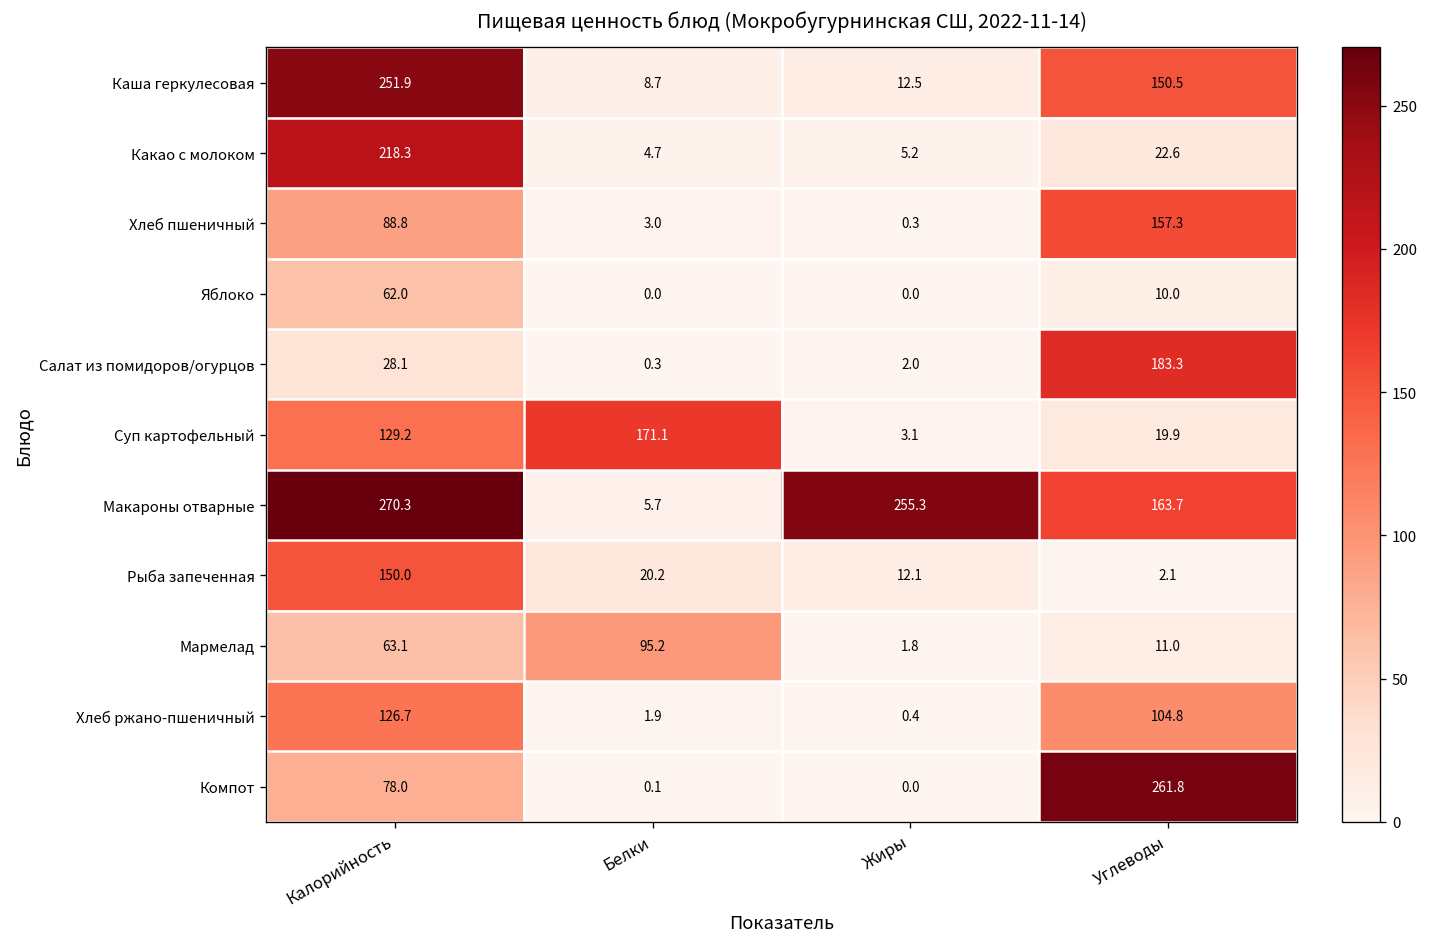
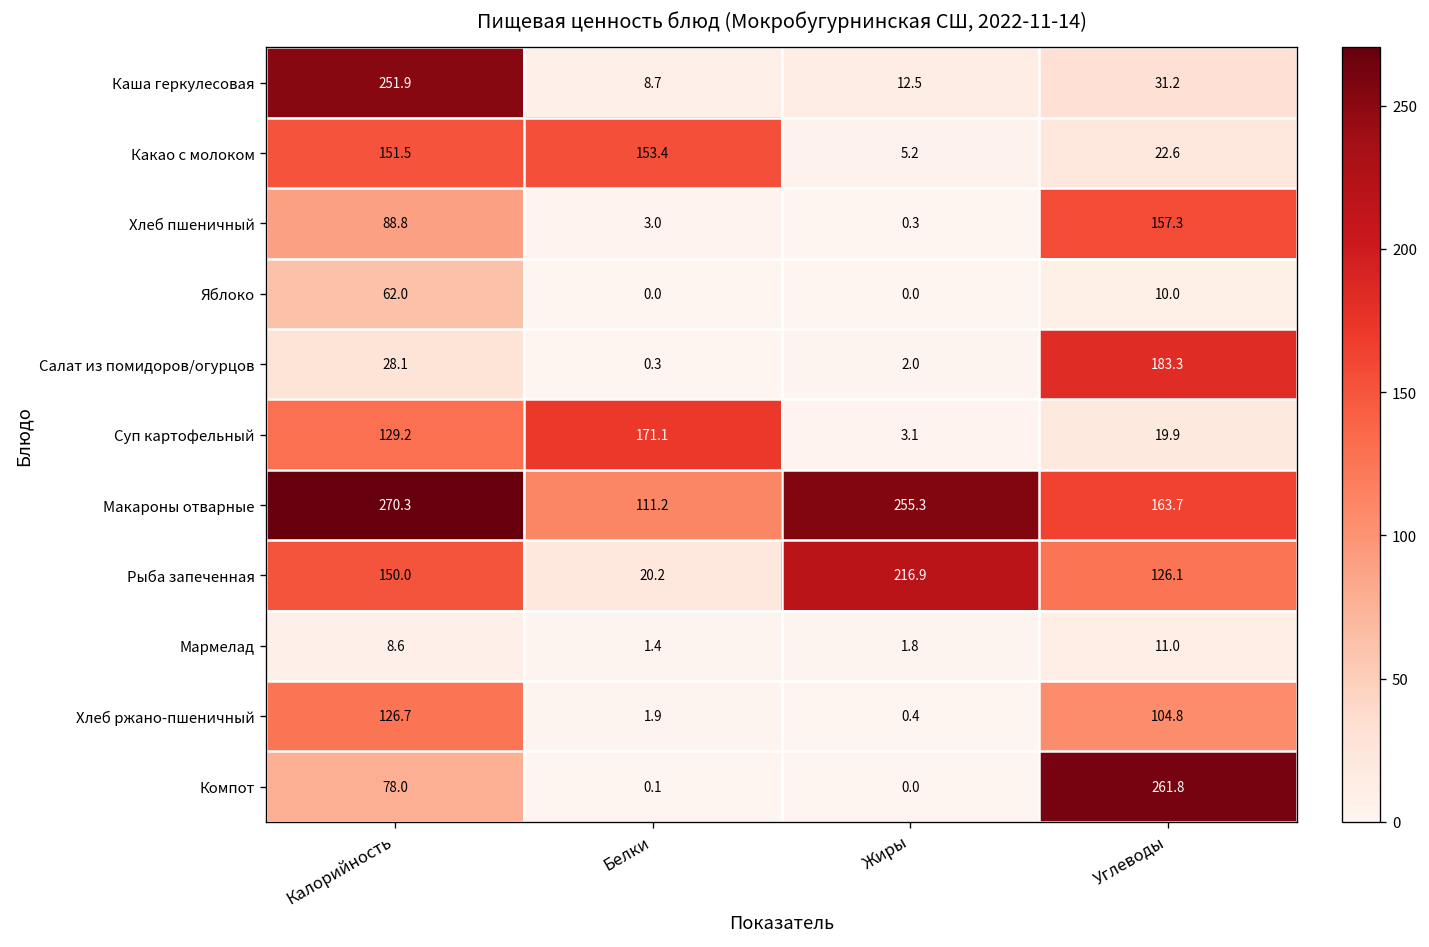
Каша геркулесовая, Углеводы: 150.5 -> 31.2
Какао с молоком, Калорийность: 218.3 -> 151.5
Какао с молоком, Белки: 4.7 -> 153.4
Макароны отварные, Белки: 5.7 -> 111.2
Рыба запеченная, Жиры: 12.1 -> 216.9
Рыба запеченная, Углеводы: 2.1 -> 126.1
Мармелад, Калорийность: 63.1 -> 8.6
Мармелад, Белки: 95.2 -> 1.4
